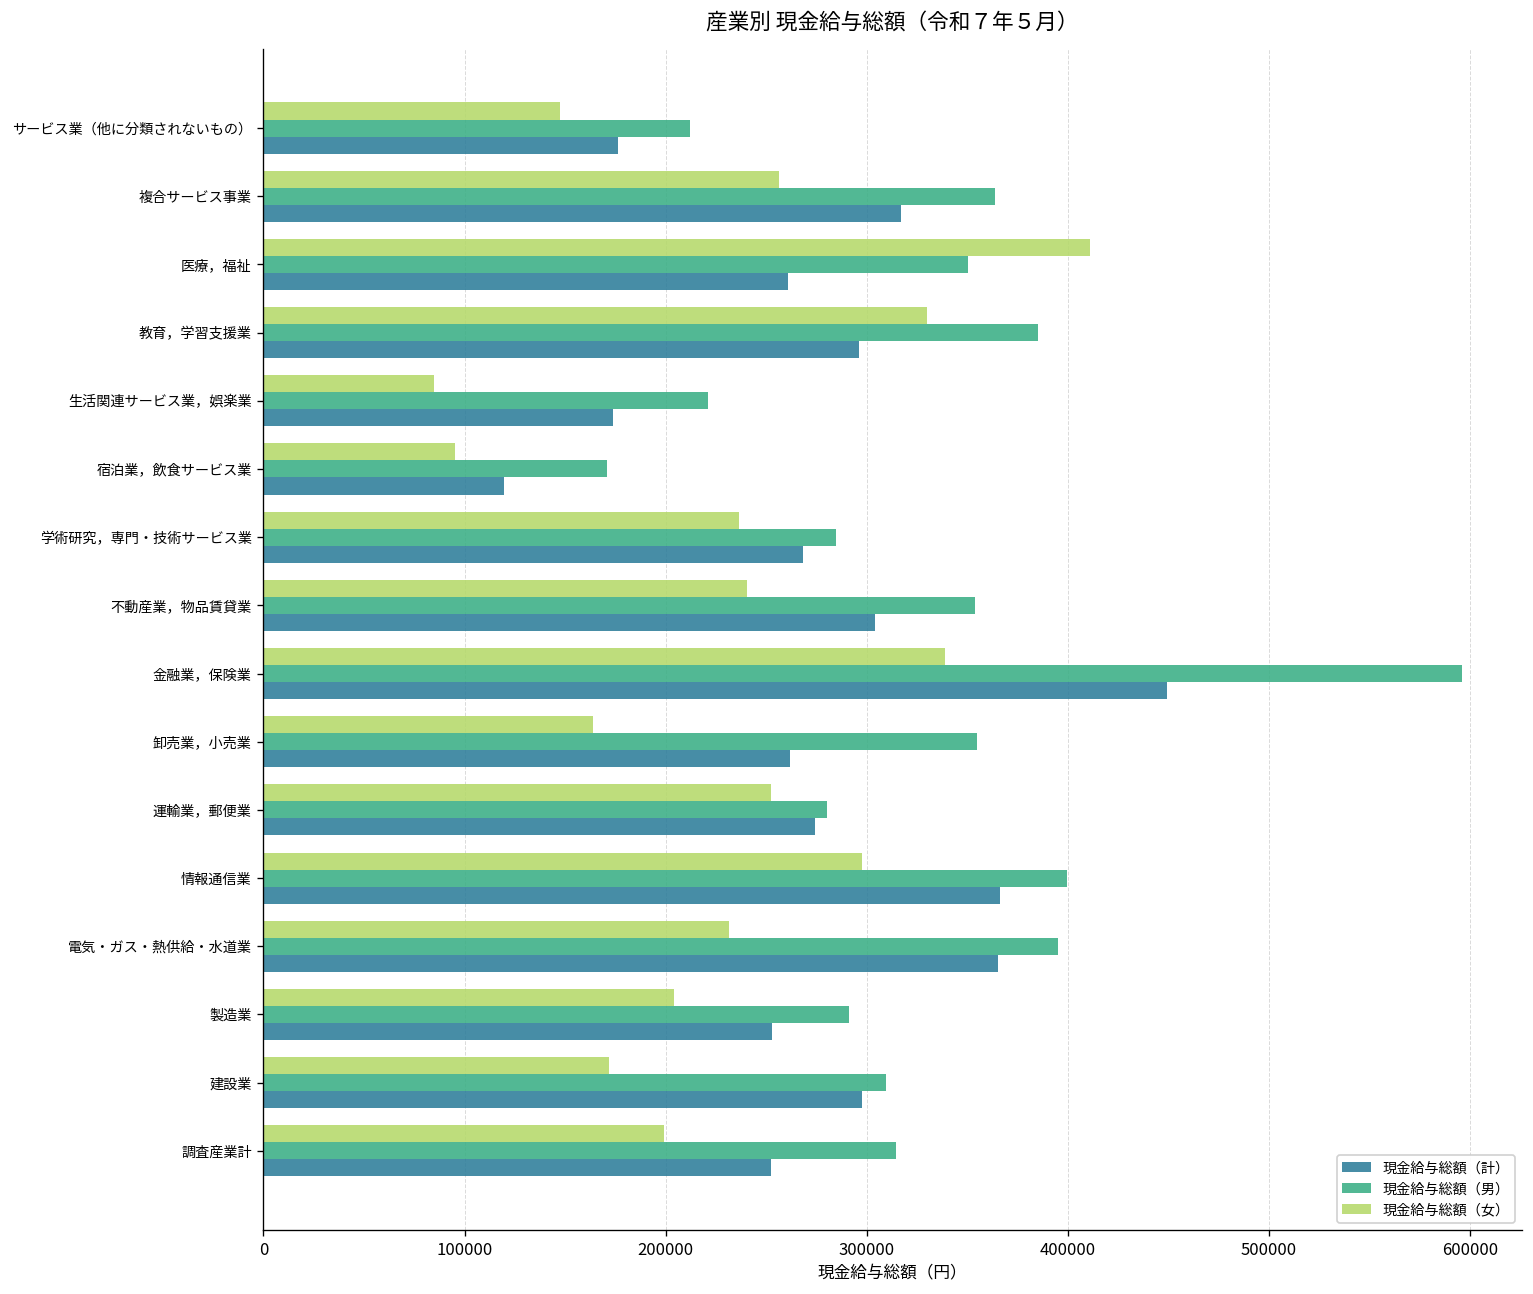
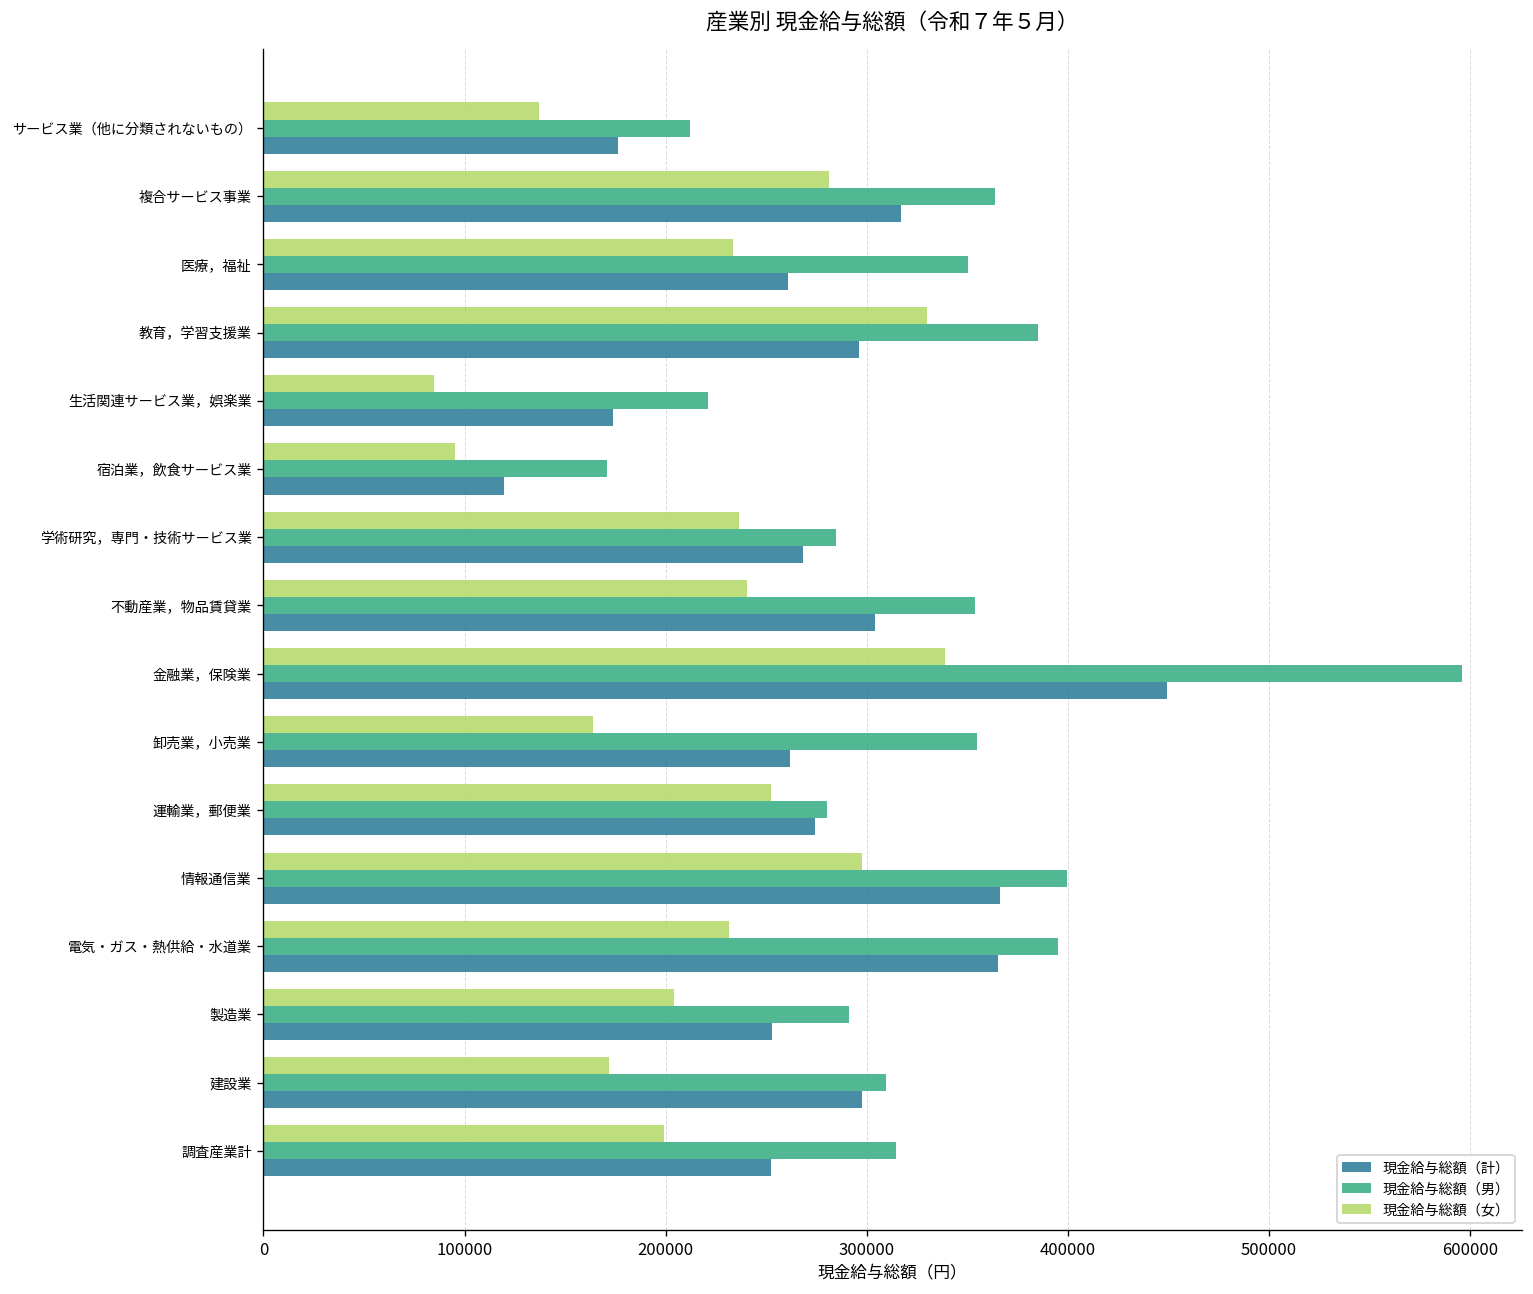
現金給与総額（女）, サービス業（他に分類されないもの）: 148000 -> 137000
現金給与総額（女）, 複合サービス事業: 256000 -> 281000
現金給与総額（女）, 医療，福祉: 411000 -> 233000
